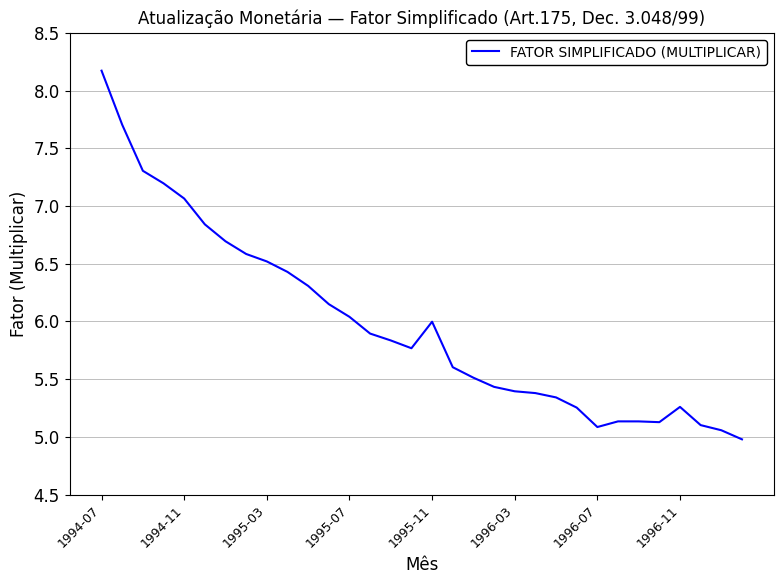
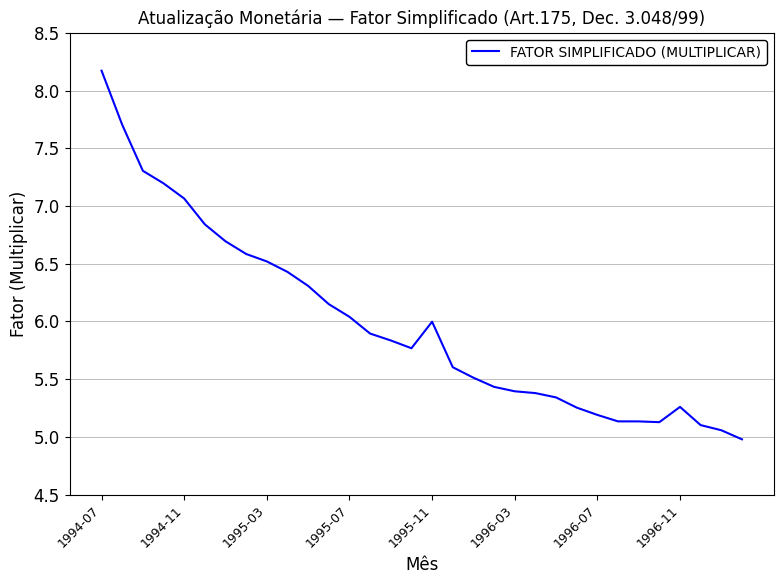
1996-07: 5.09 -> 5.19
